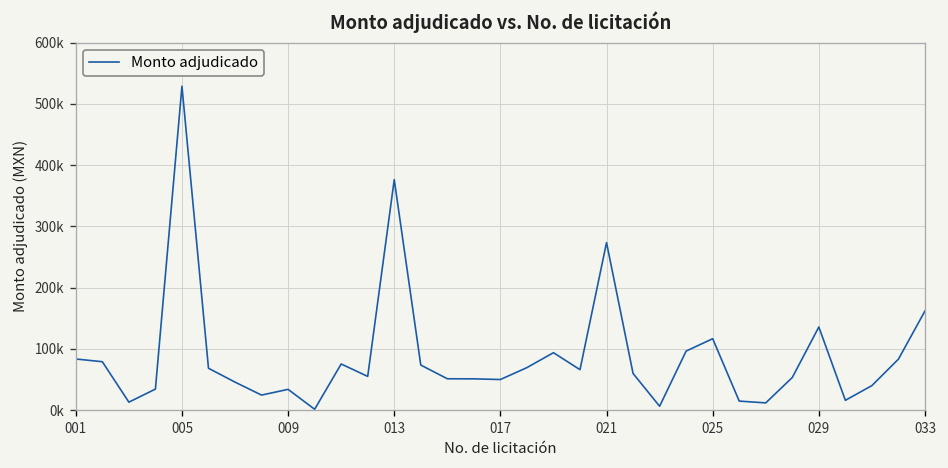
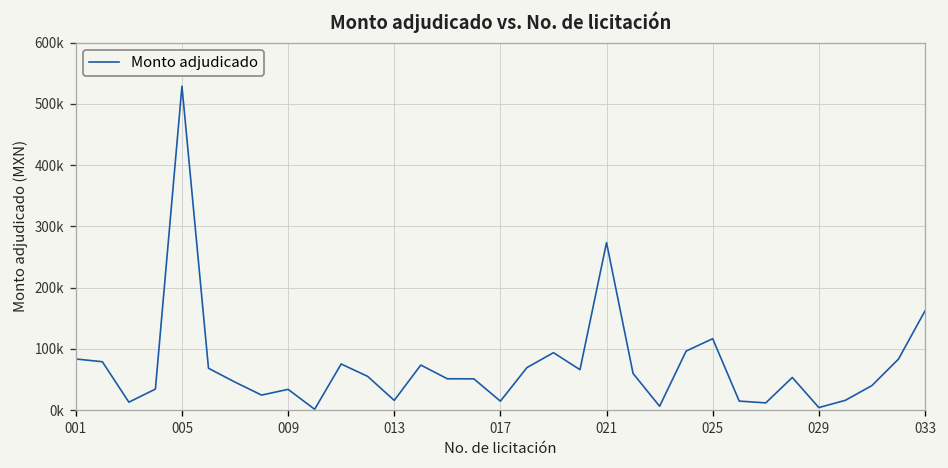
013: 380000 -> 20000
017: 50000 -> 10000
029: 140000 -> 0
